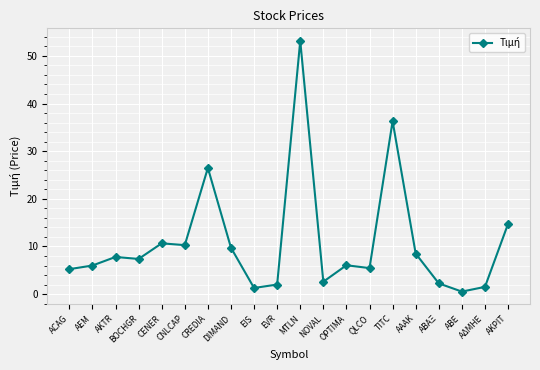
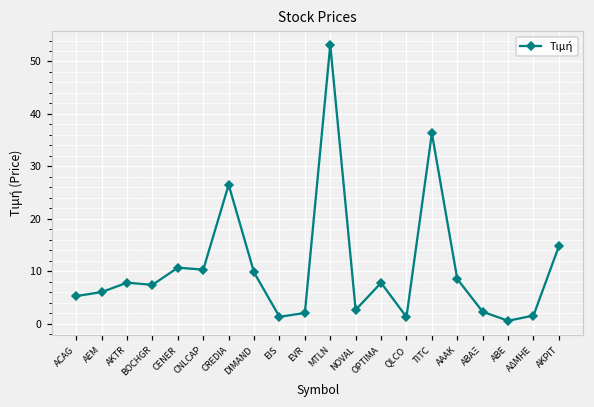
OPTIMA: 6 -> 8
QLCO: 5 -> 1
